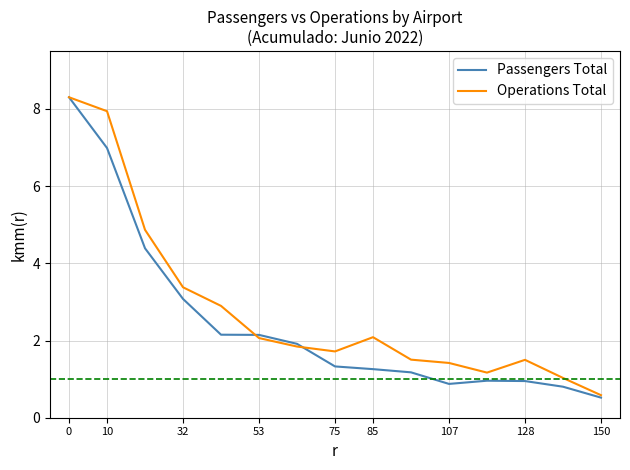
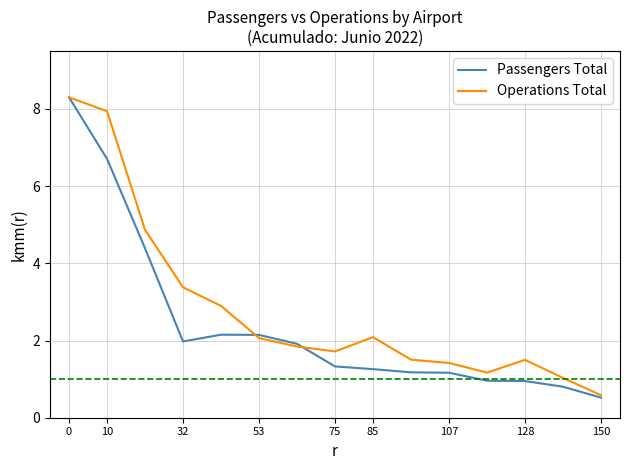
Passengers Total, 10: 7.0 -> 6.7
Passengers Total, 32: 3.1 -> 2.0
Passengers Total, 107: 0.9 -> 1.2
